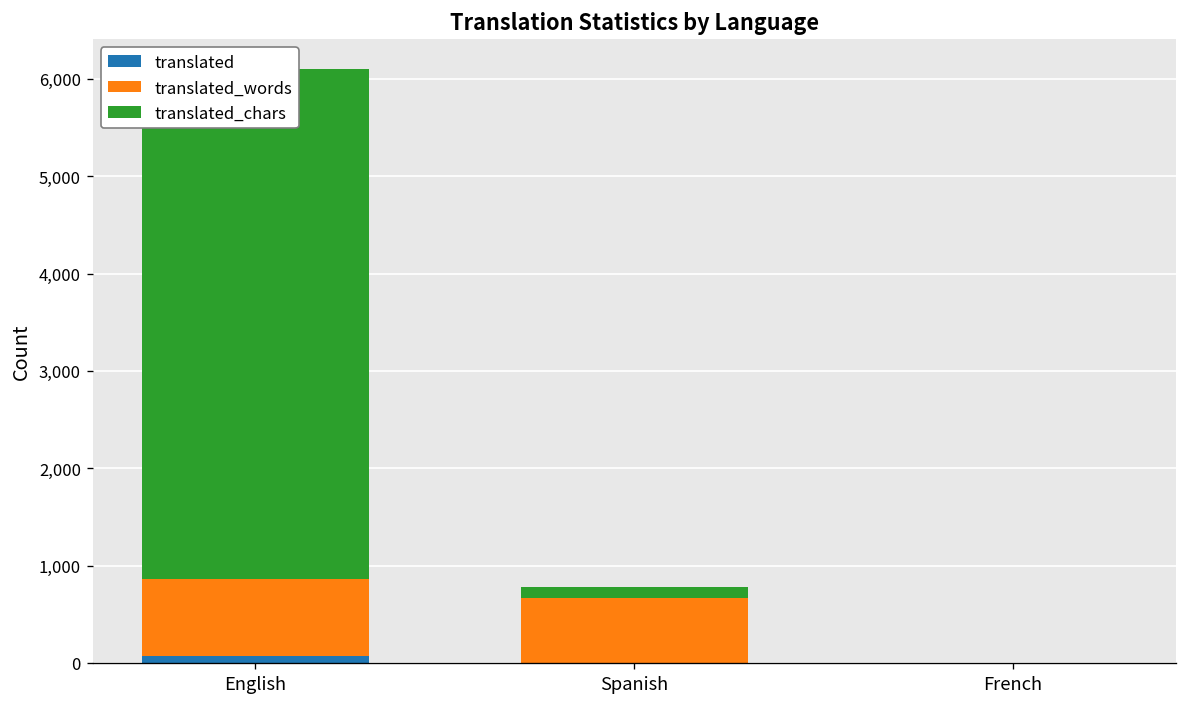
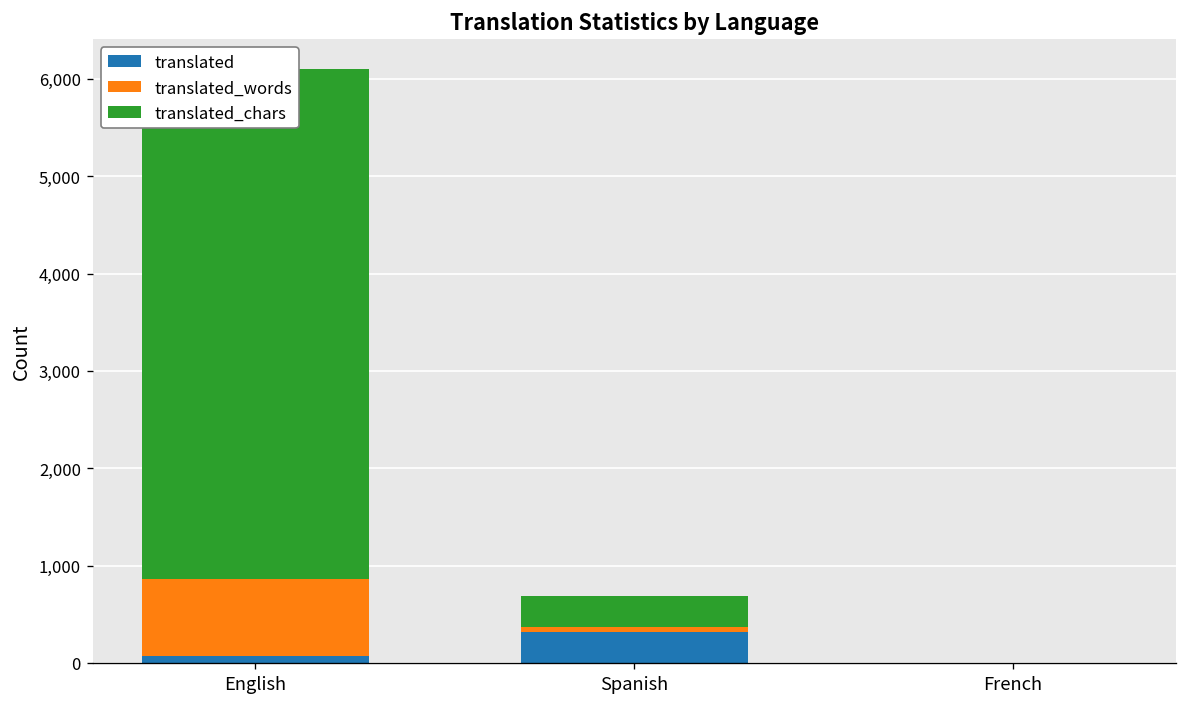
translated, Spanish: 0 -> 300
translated_words, Spanish: 700 -> 100
translated_chars, Spanish: 100 -> 300
